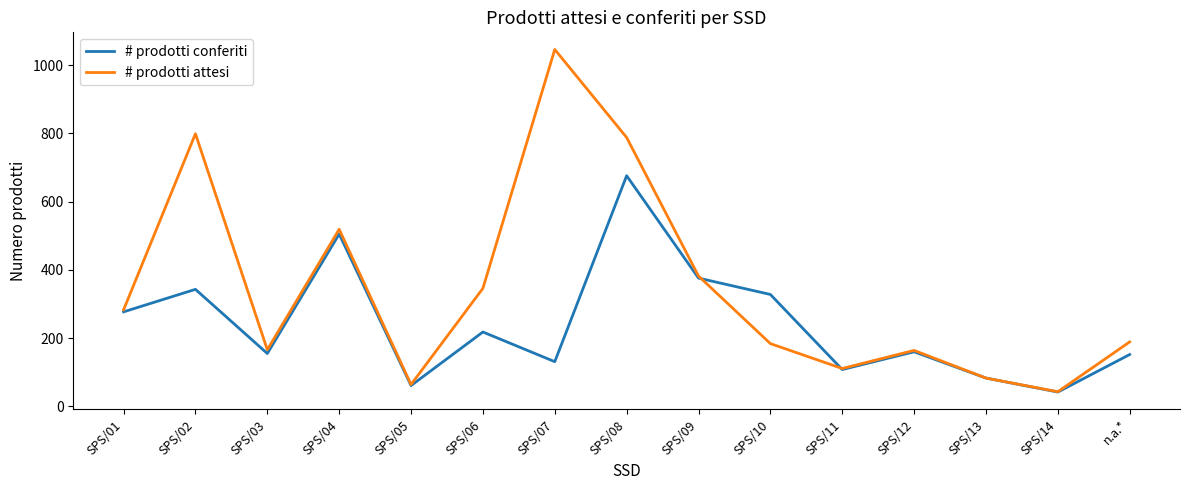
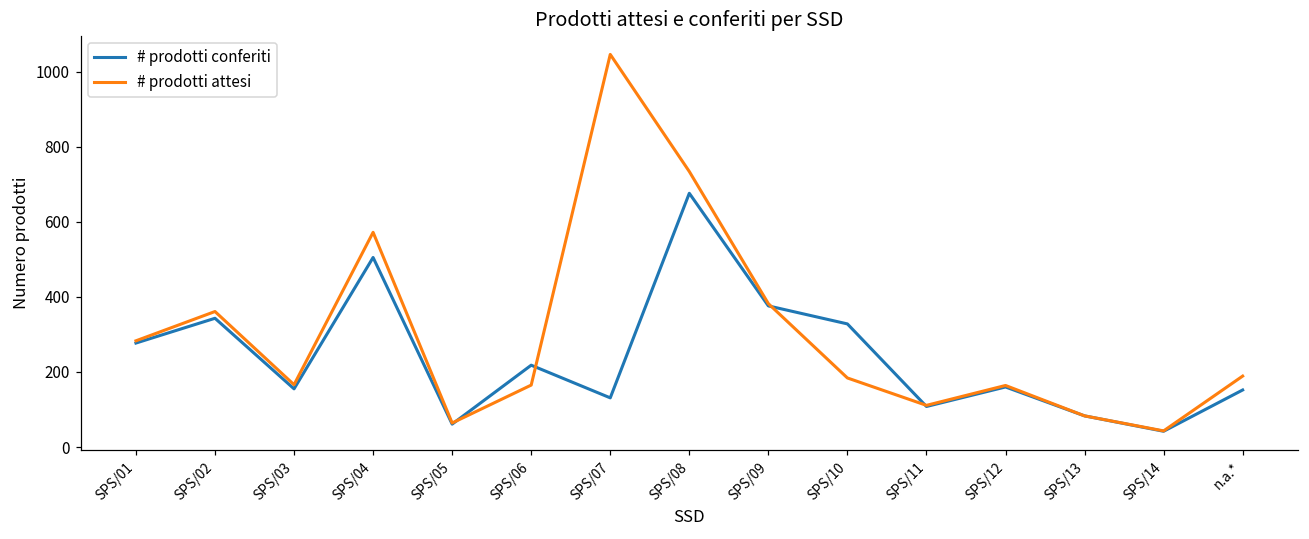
# prodotti attesi, SPS/02: 800 -> 360
# prodotti attesi, SPS/04: 520 -> 570
# prodotti attesi, SPS/06: 350 -> 170
# prodotti attesi, SPS/08: 790 -> 730
